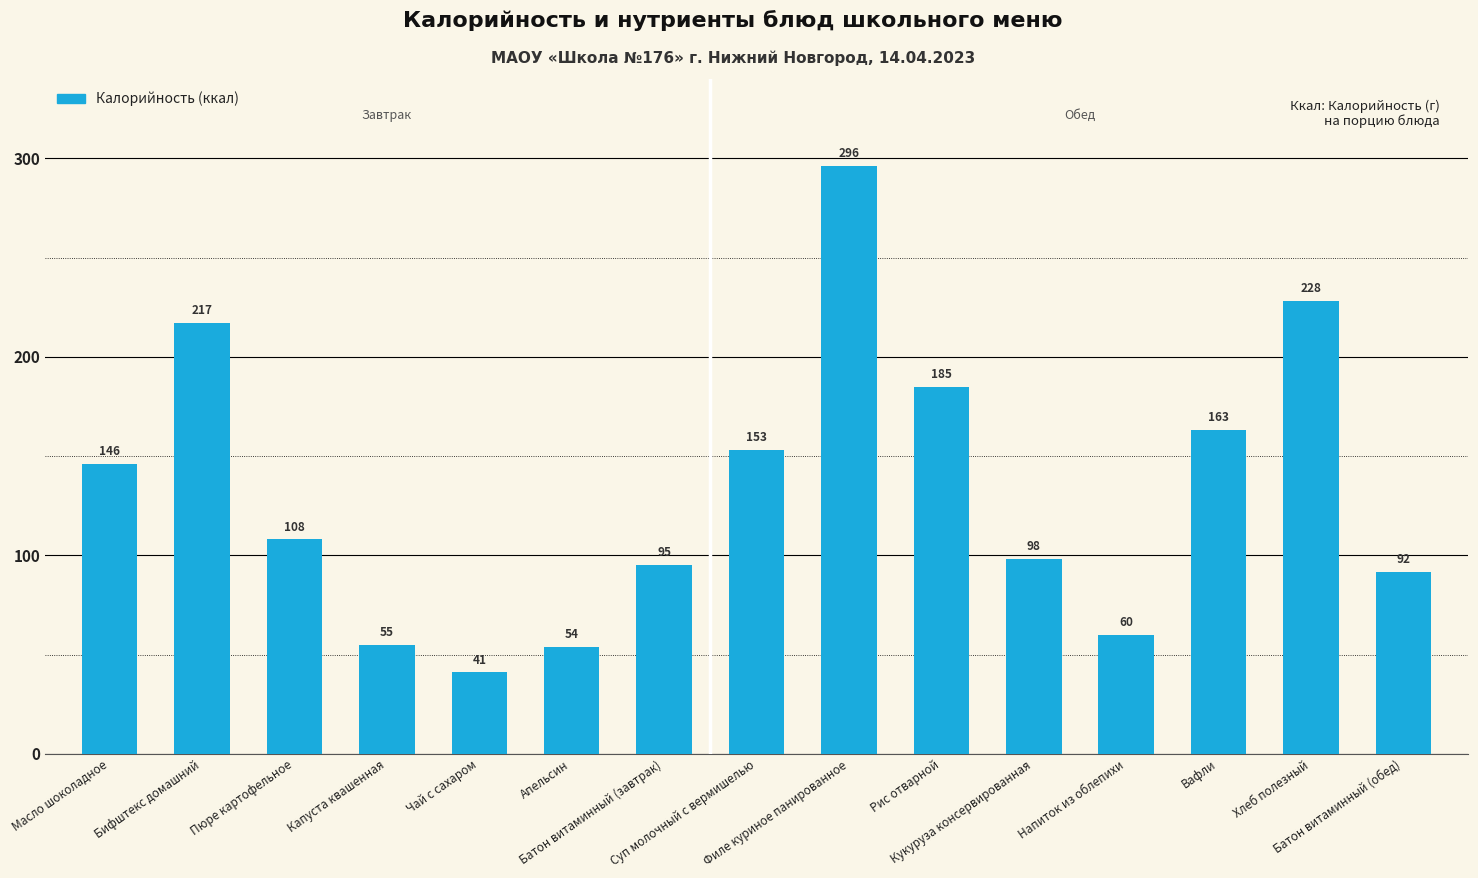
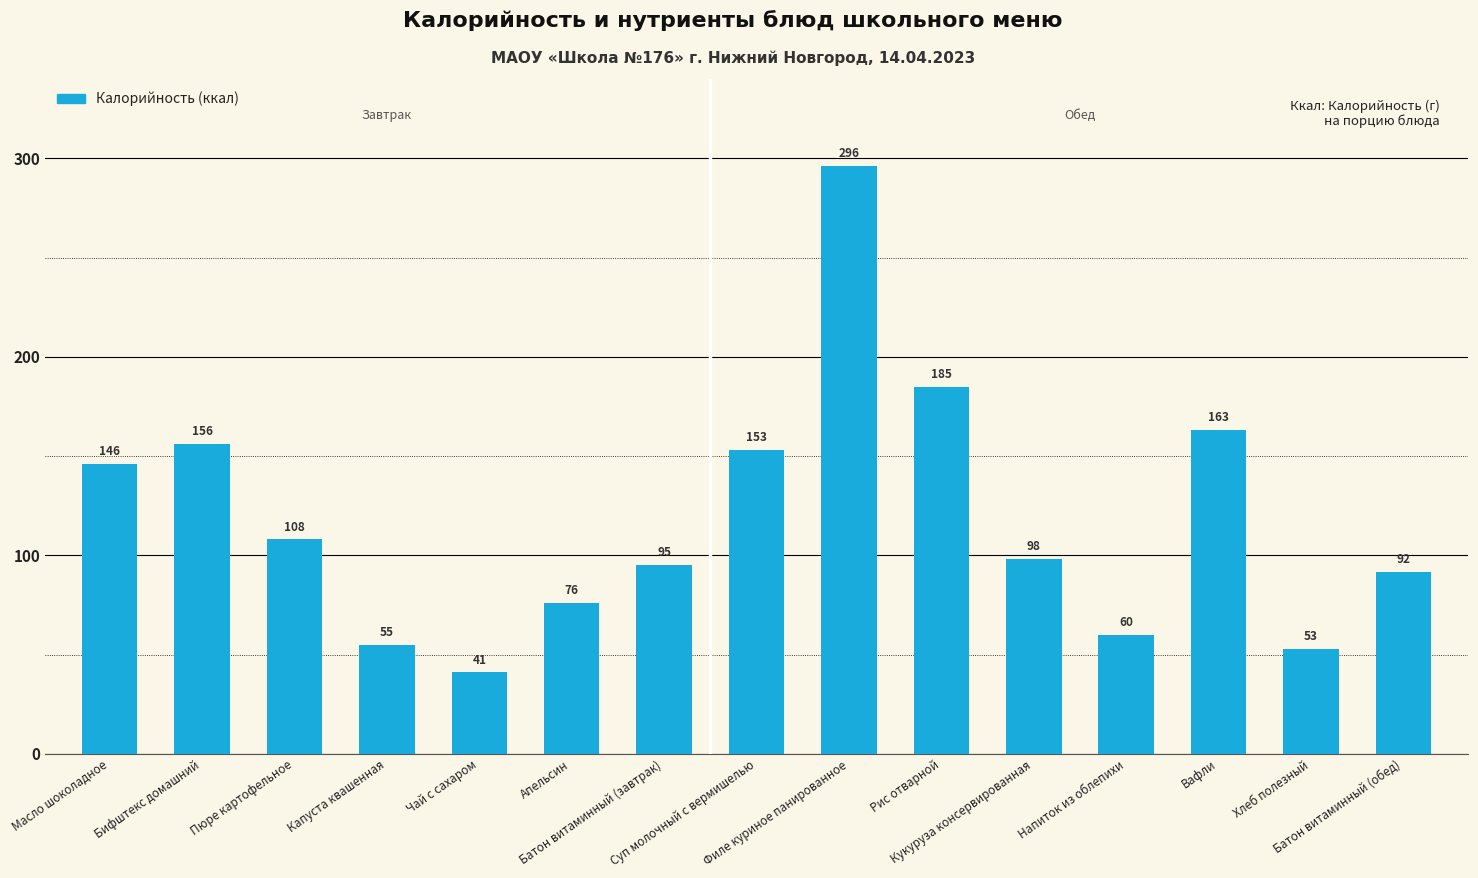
Бифштекс домашний: 217 -> 156
Апельсин: 54 -> 76
Хлеб полезный: 228 -> 53
